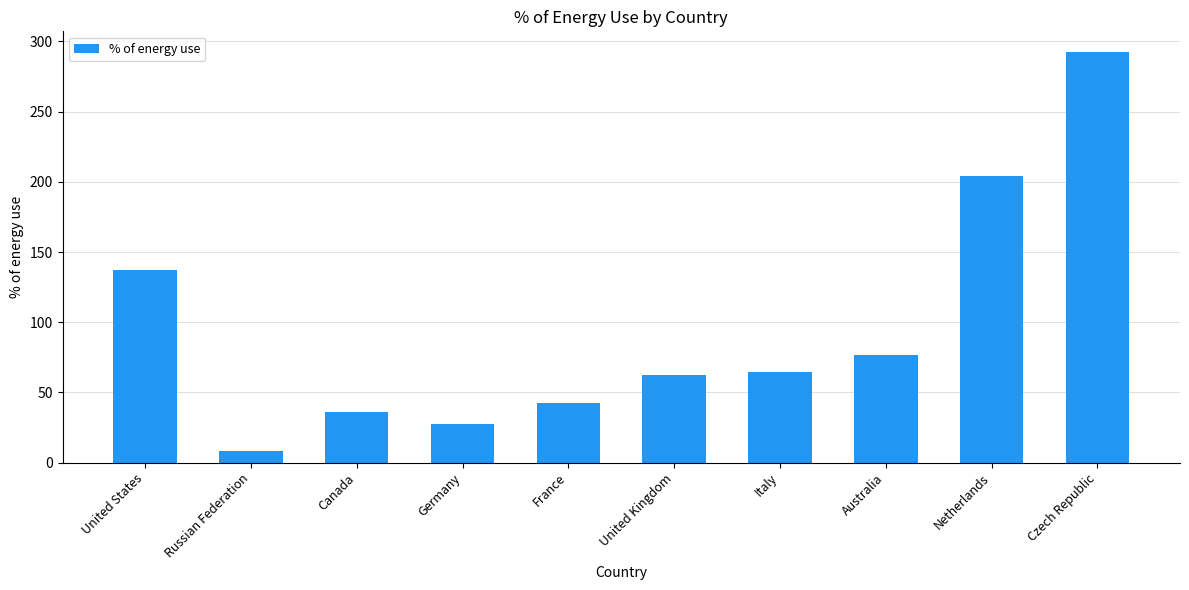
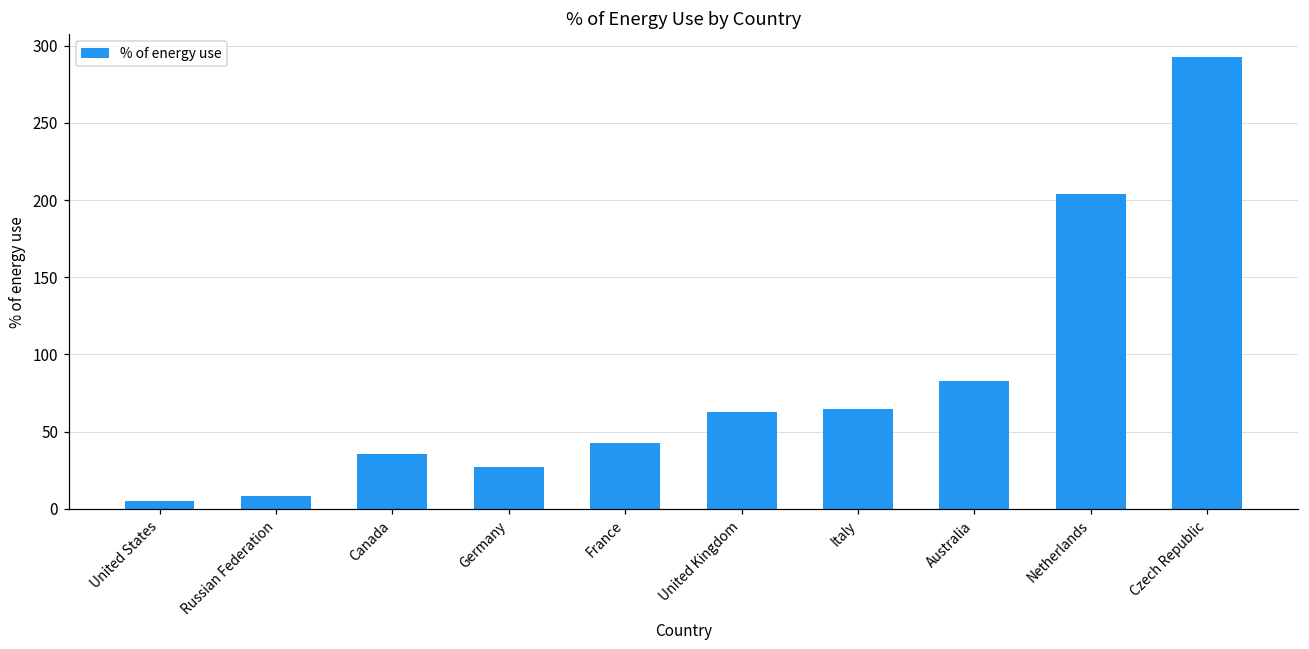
United States: 137 -> 5
Australia: 76 -> 83
